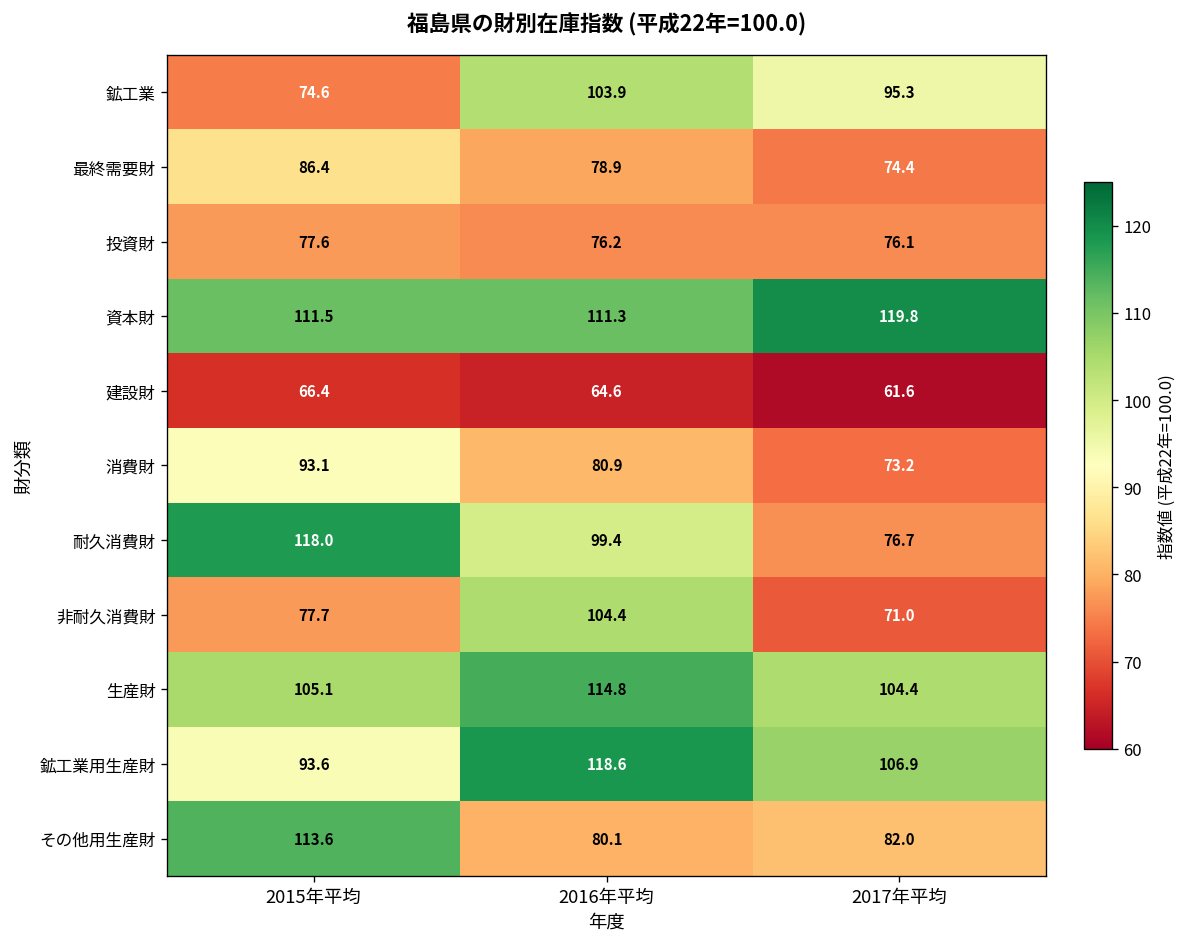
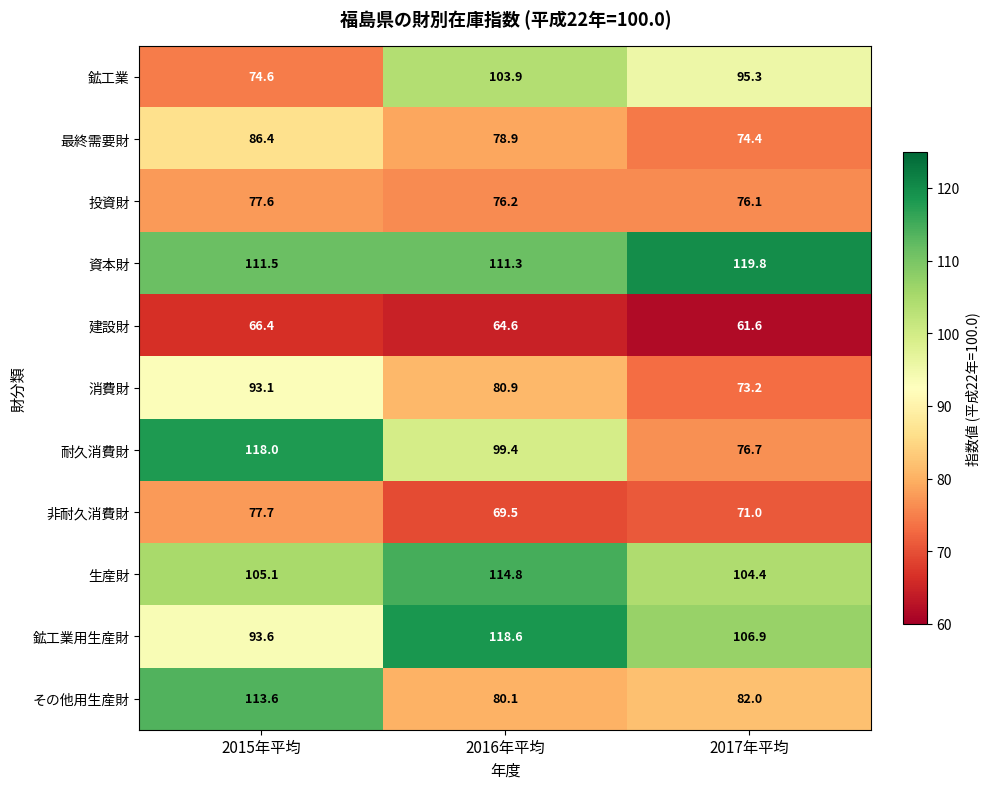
非耐久消費財, 2016年平均: 104.4 -> 69.5
